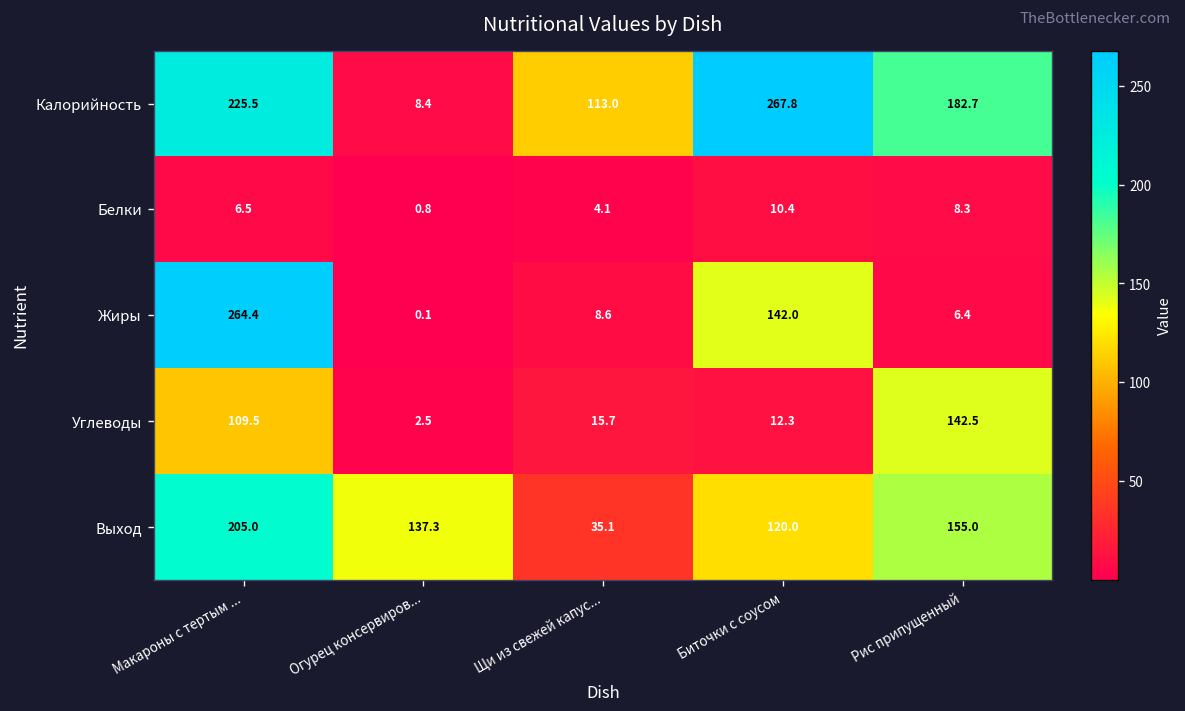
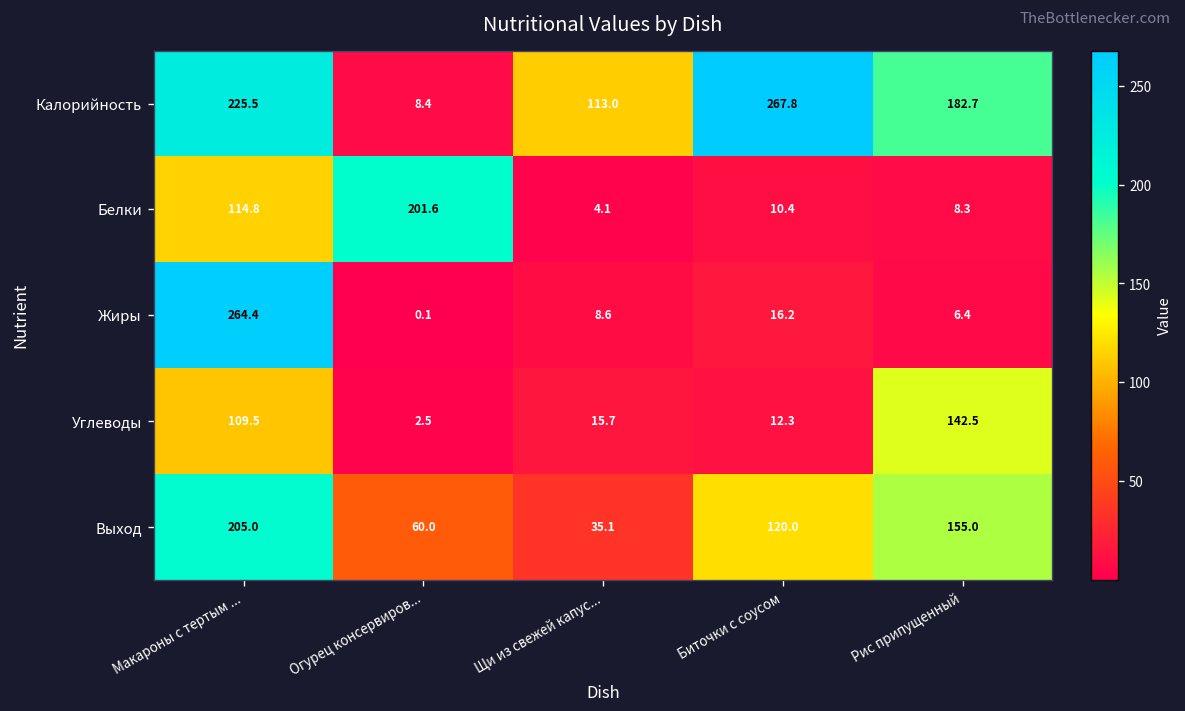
Белки, Макароны с тертым ...: 6.5 -> 114.8
Белки, Огурец консервиров...: 0.8 -> 201.6
Жиры, Биточки с соусом: 142.0 -> 16.2
Выход, Огурец консервиров...: 137.3 -> 60.0
